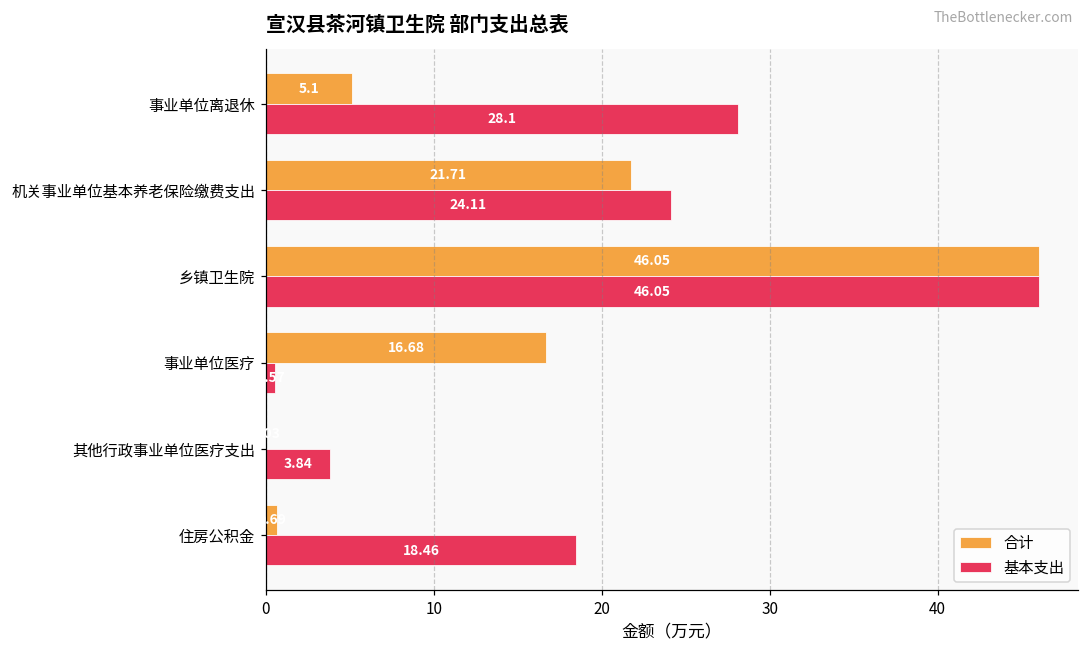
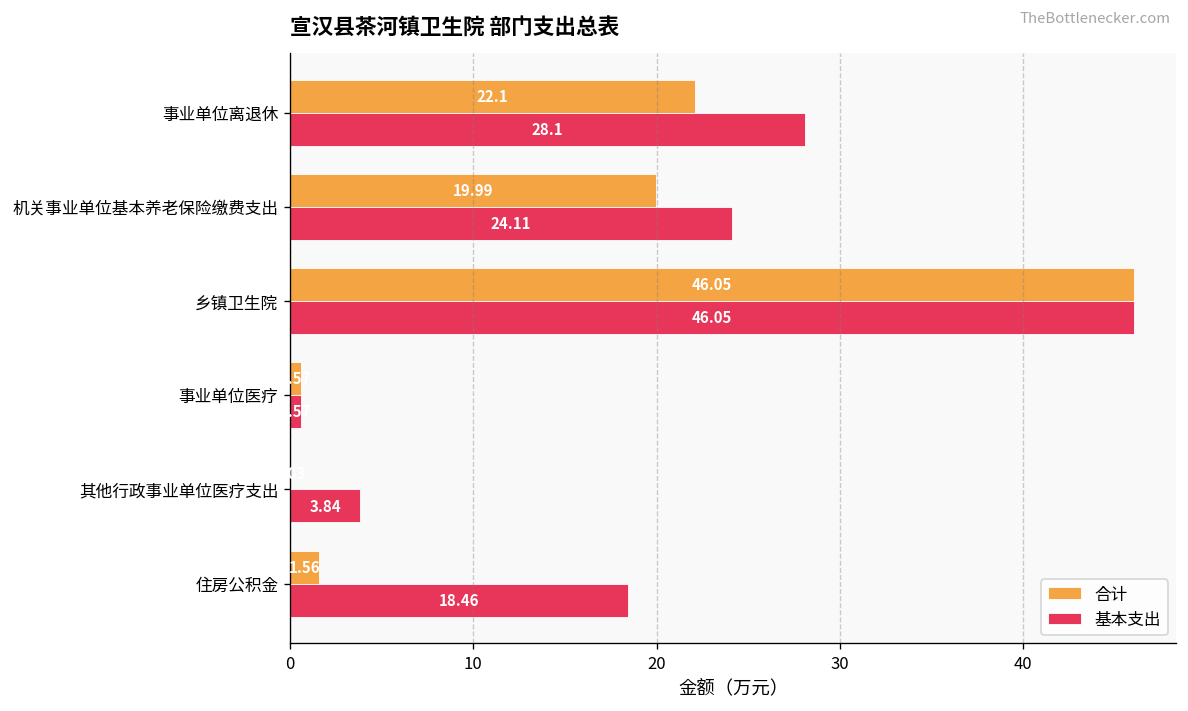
合计, 事业单位离退休: 5.1 -> 22.1
合计, 机关事业单位基本养老保险缴费支出: 21.71 -> 19.99
合计, 事业单位医疗: 16.7 -> 0.6
合计, 住房公积金: 0.7 -> 1.6
